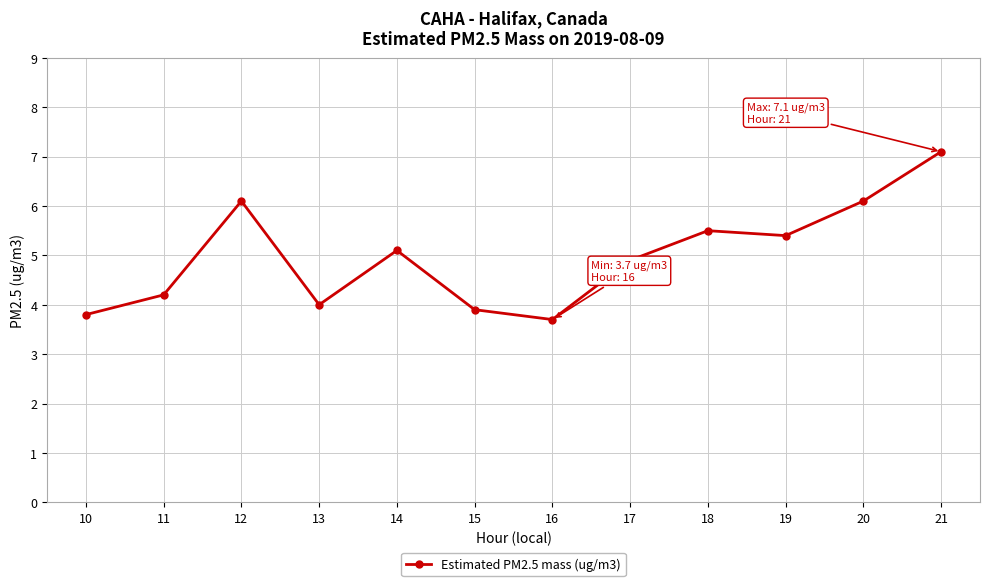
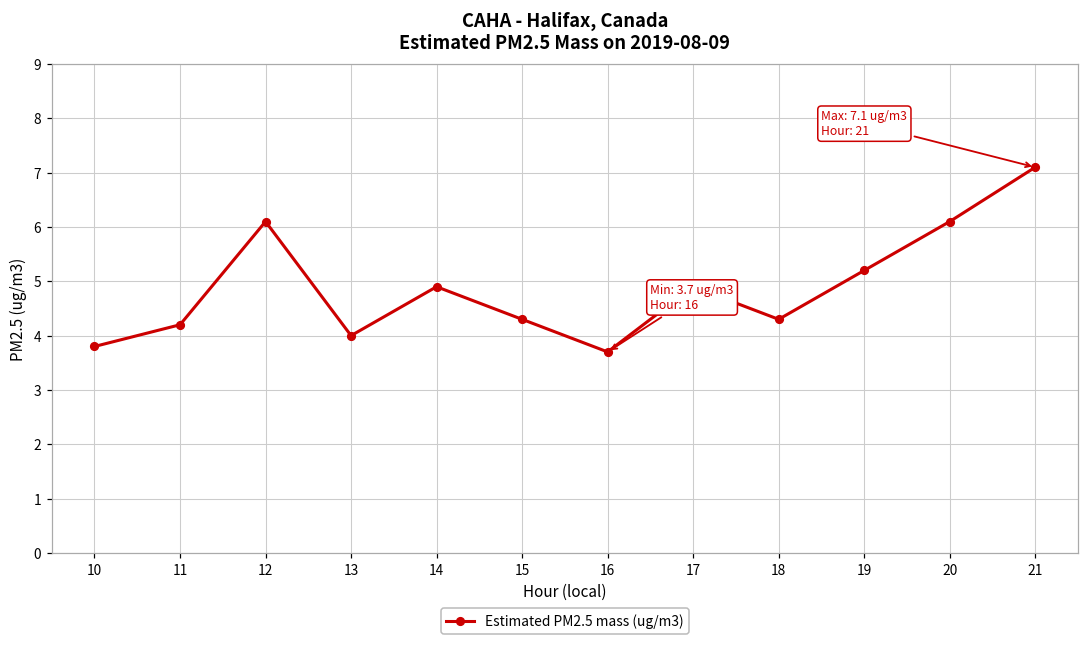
14: 5.1 -> 4.9
15: 3.9 -> 4.3
18: 5.5 -> 4.3
19: 5.4 -> 5.2
